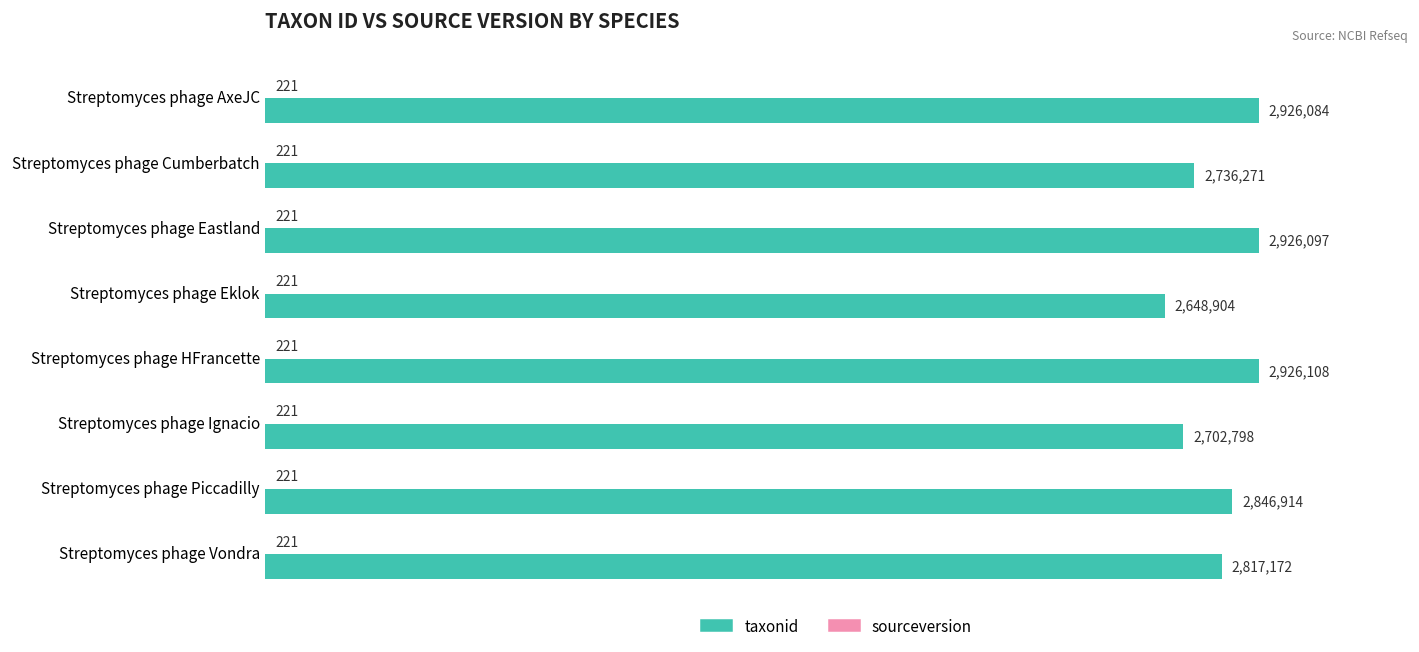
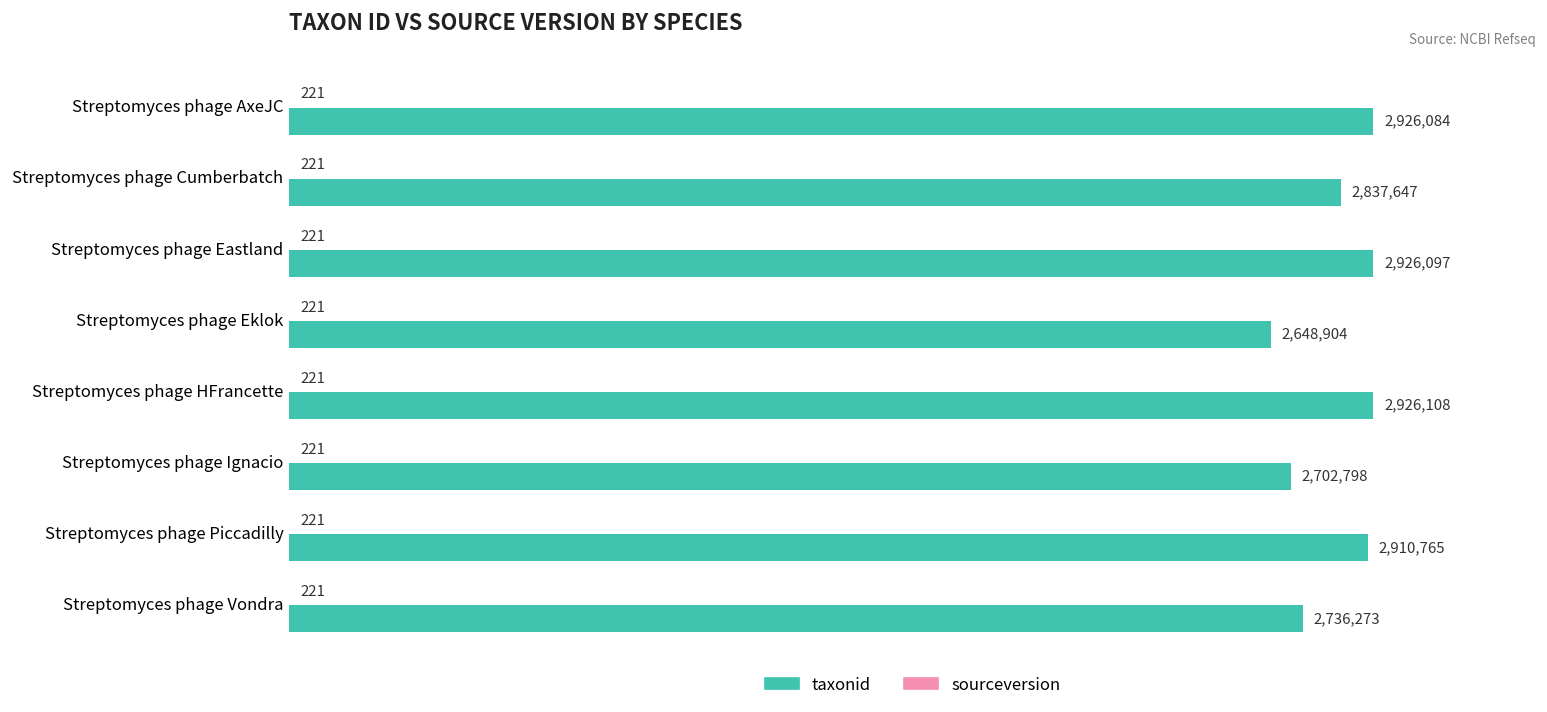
taxonid, Streptomyces phage Cumberbatch: 2,736,271 -> 2,837,647
taxonid, Streptomyces phage Piccadilly: 2,846,914 -> 2,910,765
taxonid, Streptomyces phage Vondra: 2,817,172 -> 2,736,273
